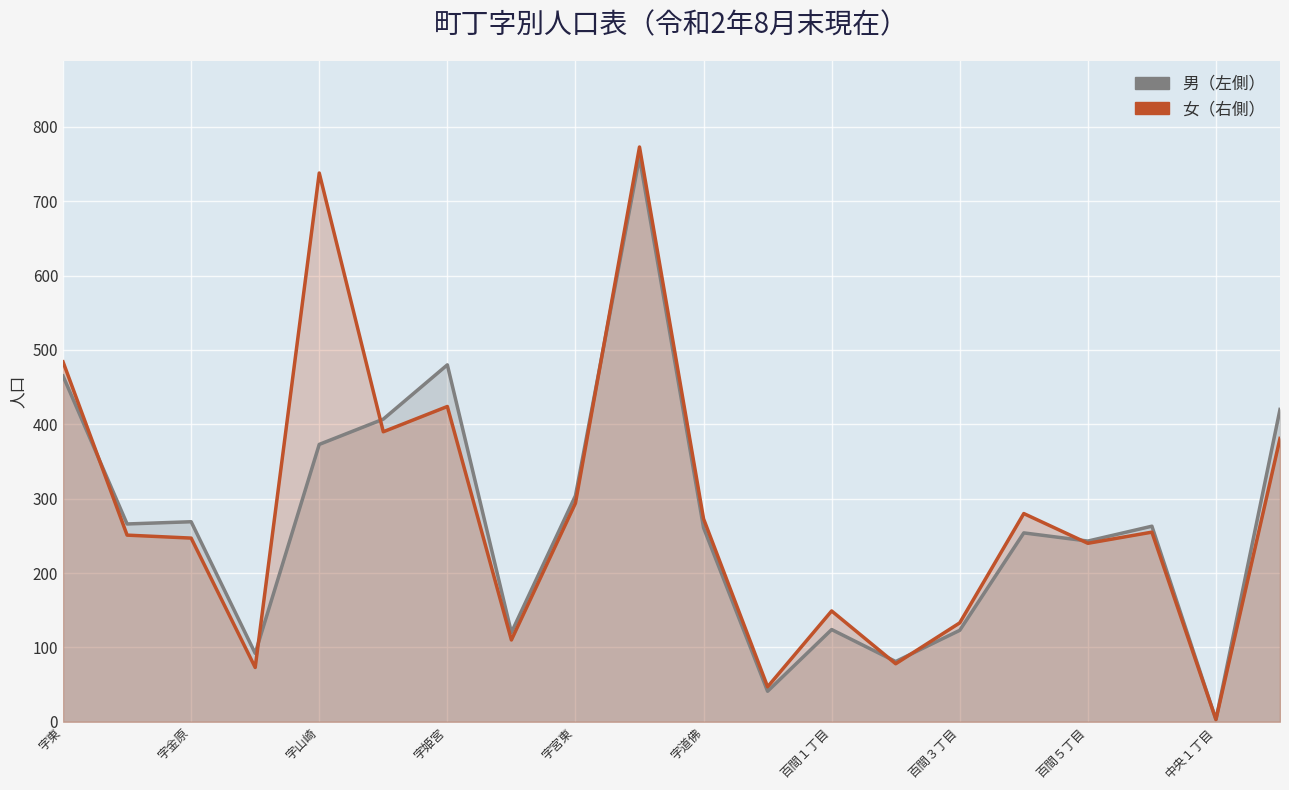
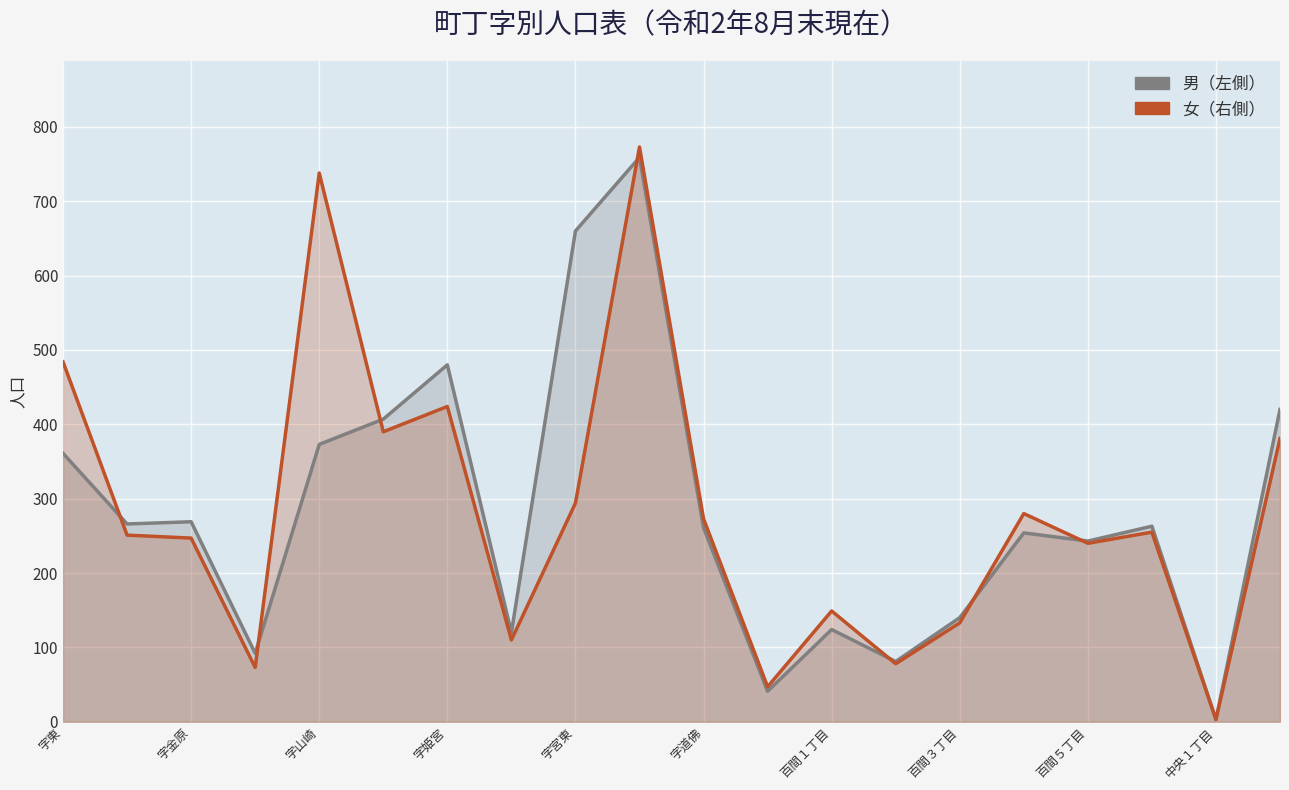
男（左側）, 字東: 470 -> 360
男（左側）, 字宮東: 300 -> 660
男（左側）, 百間３丁目: 120 -> 140
